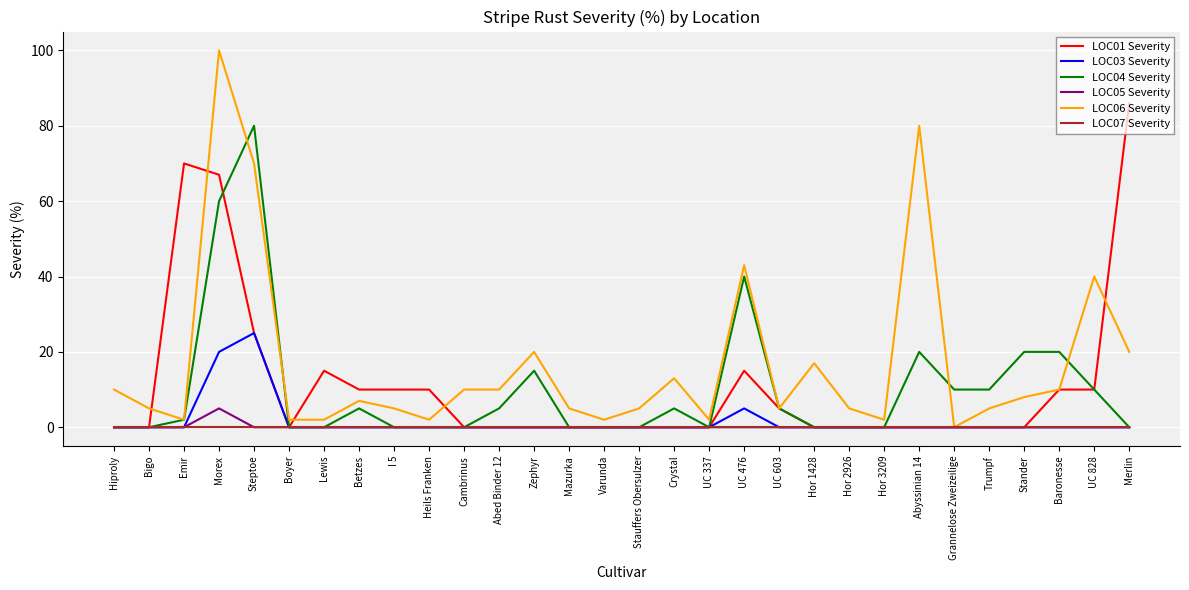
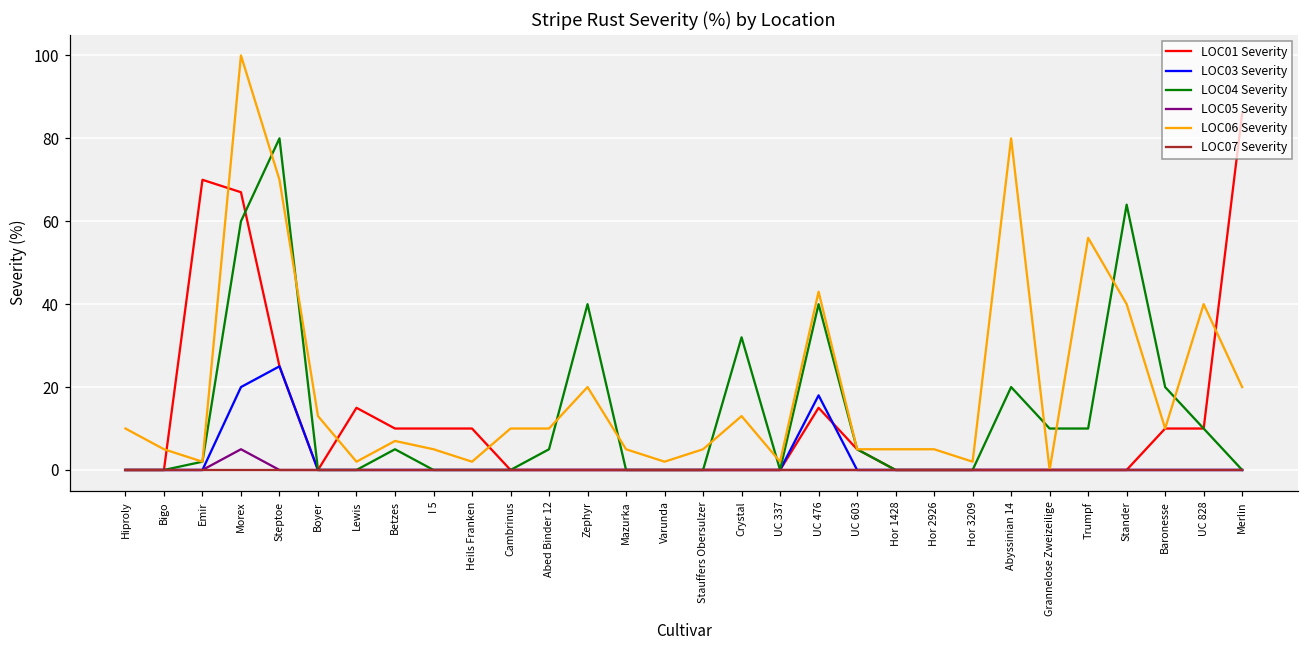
LOC06 Severity, Boyer: 2 -> 13
LOC04 Severity, Zephyr: 15 -> 40
LOC04 Severity, Crystal: 5 -> 32
LOC03 Severity, UC 476: 5 -> 18
LOC06 Severity, Hor 1428: 17 -> 5
LOC06 Severity, Trumpf: 5 -> 56
LOC04 Severity, Stander: 20 -> 64
LOC06 Severity, Stander: 8 -> 40
